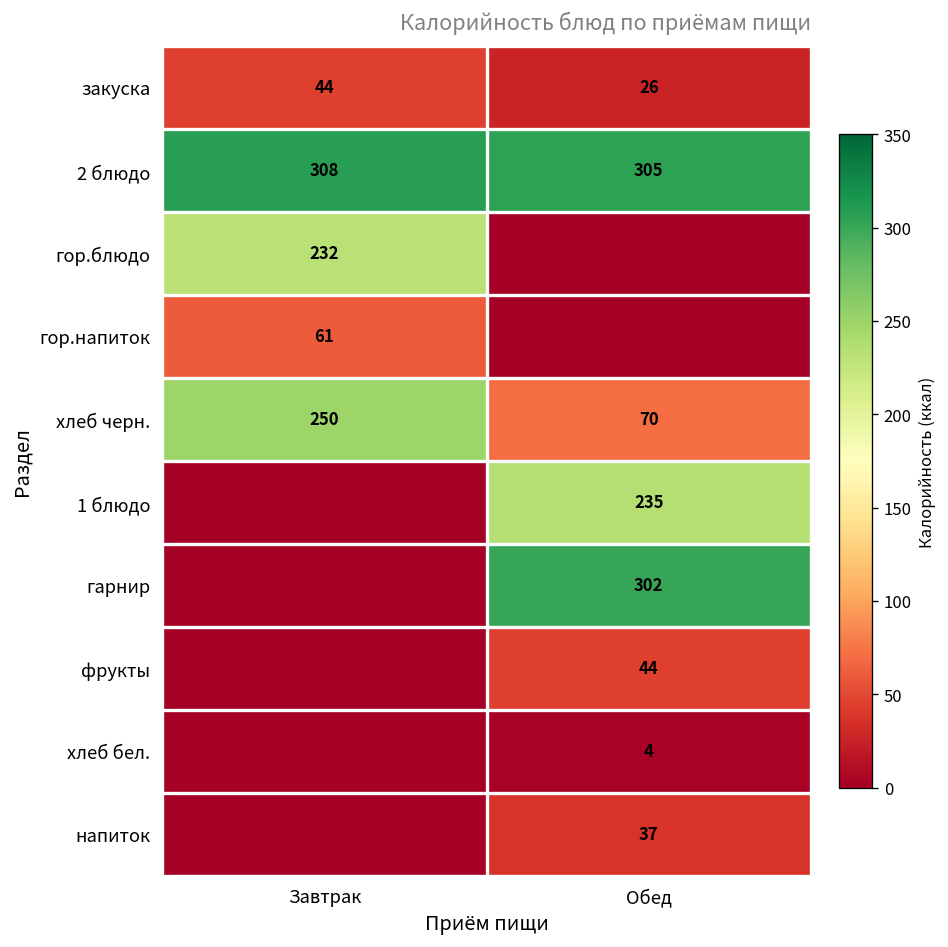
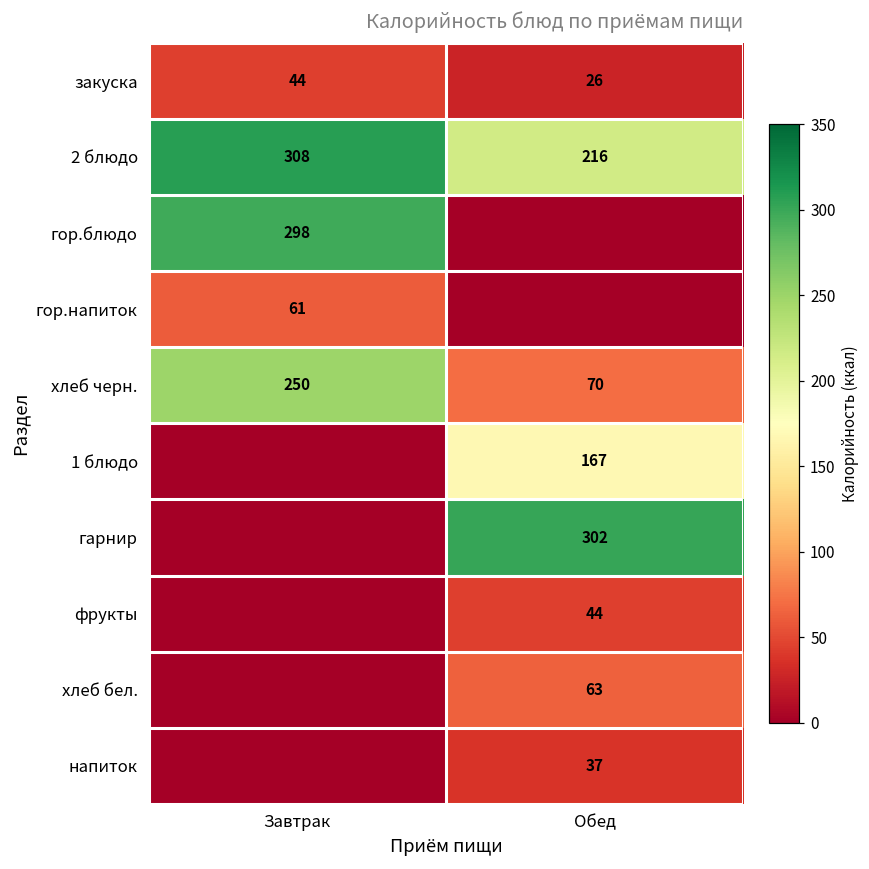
2 блюдо, Обед: 305 -> 216
гор.блюдо, Завтрак: 232 -> 298
1 блюдо, Обед: 235 -> 167
хлеб бел., Обед: 4 -> 63
